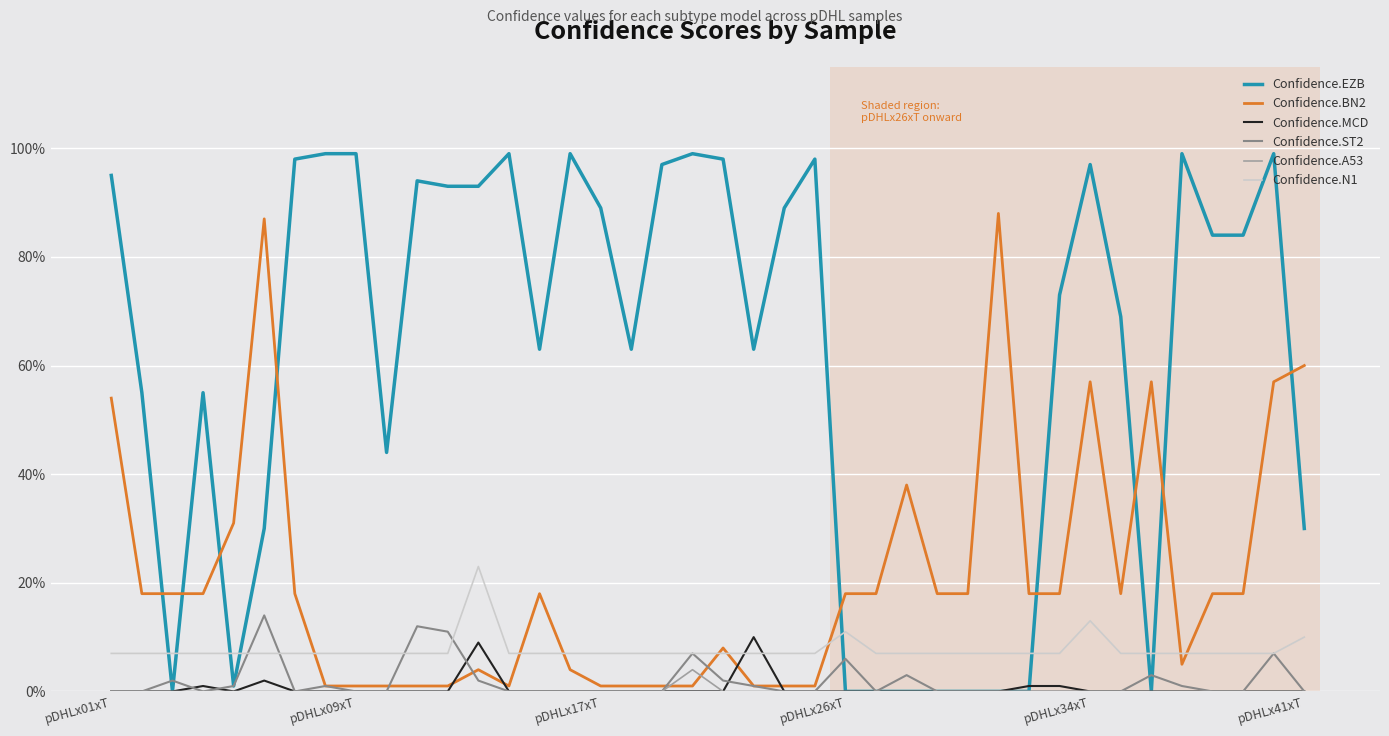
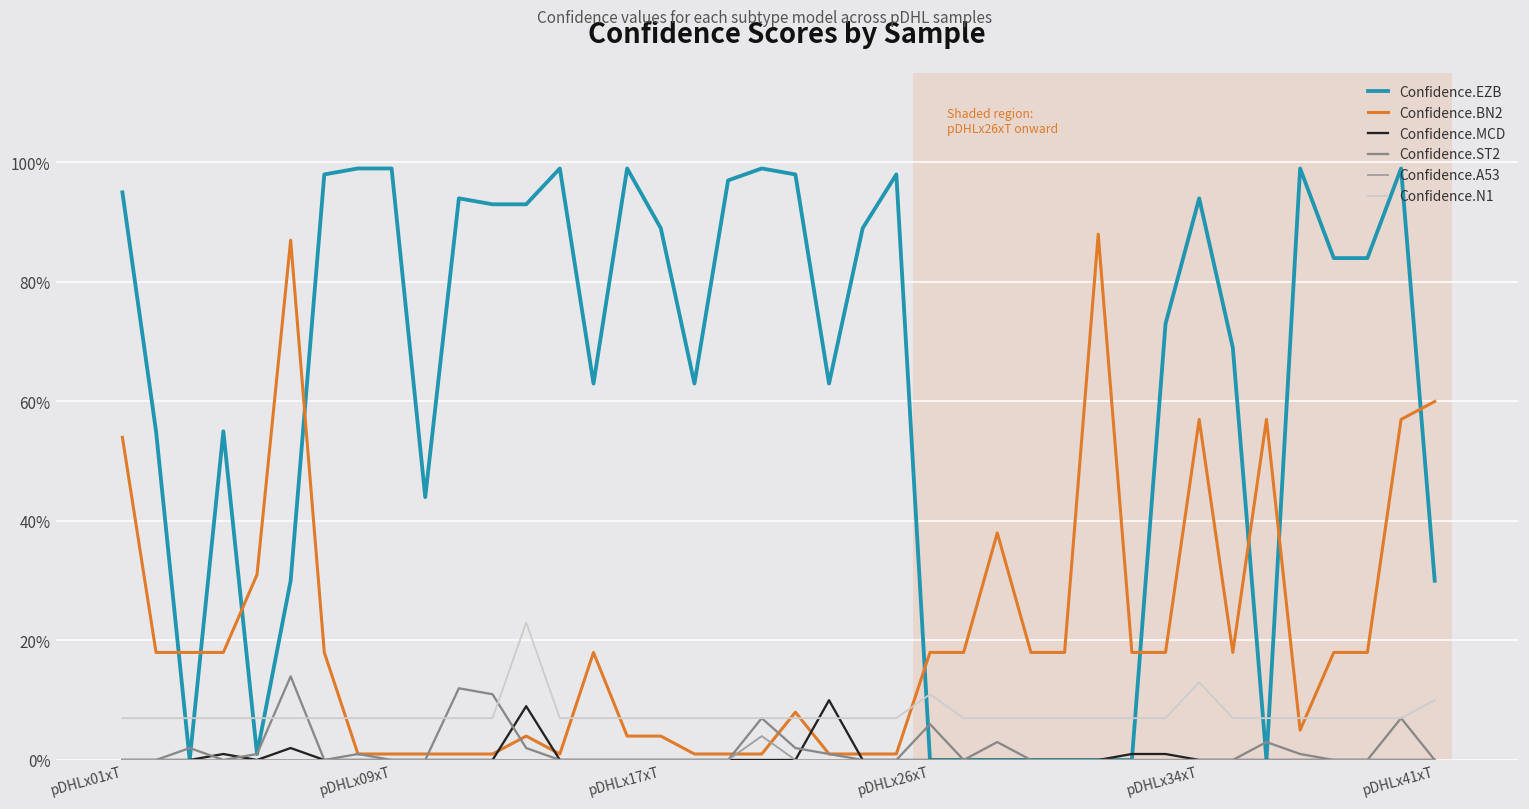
Confidence.BN2, pDHLx17xT: 1% -> 4%
Confidence.EZB, pDHLx34xT: 97% -> 94%
